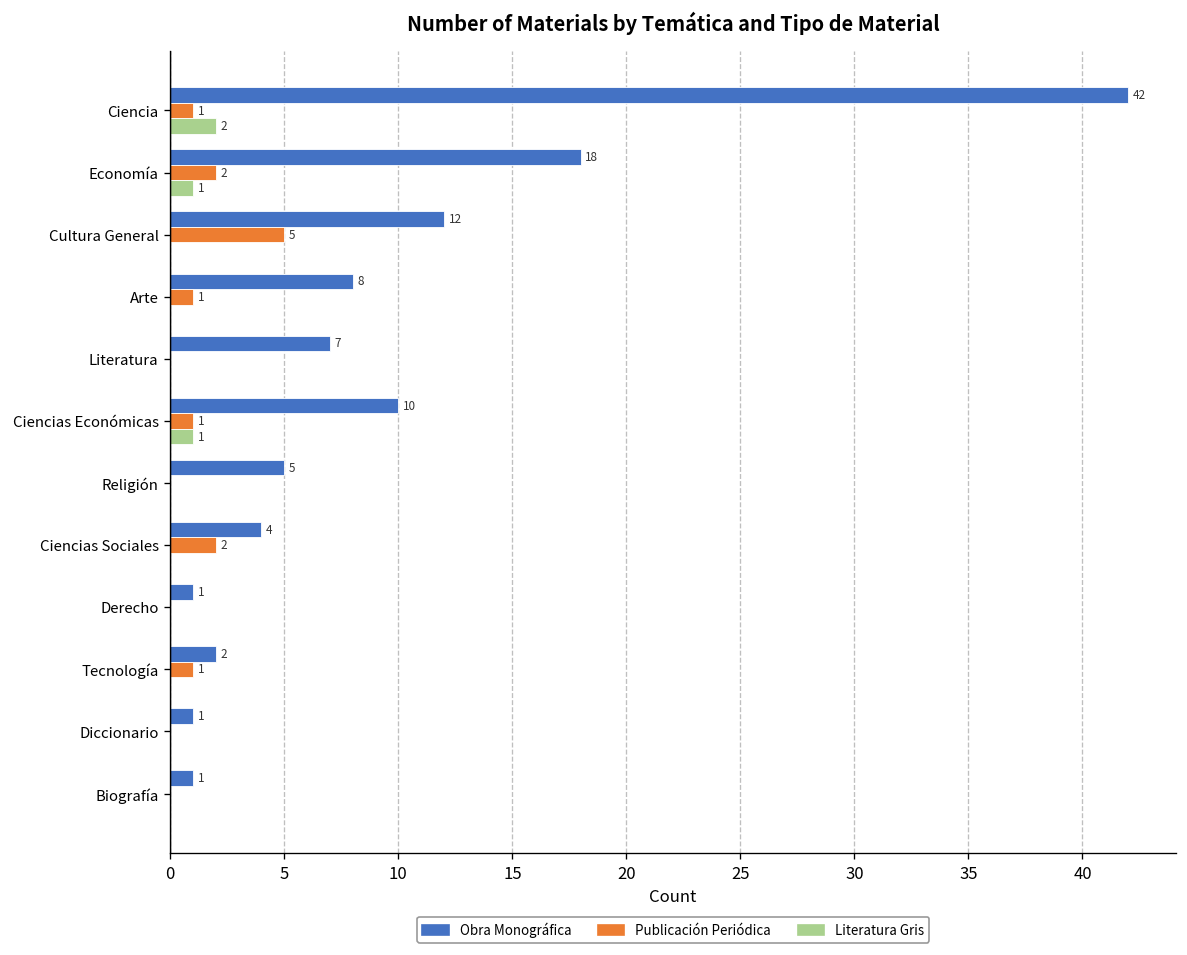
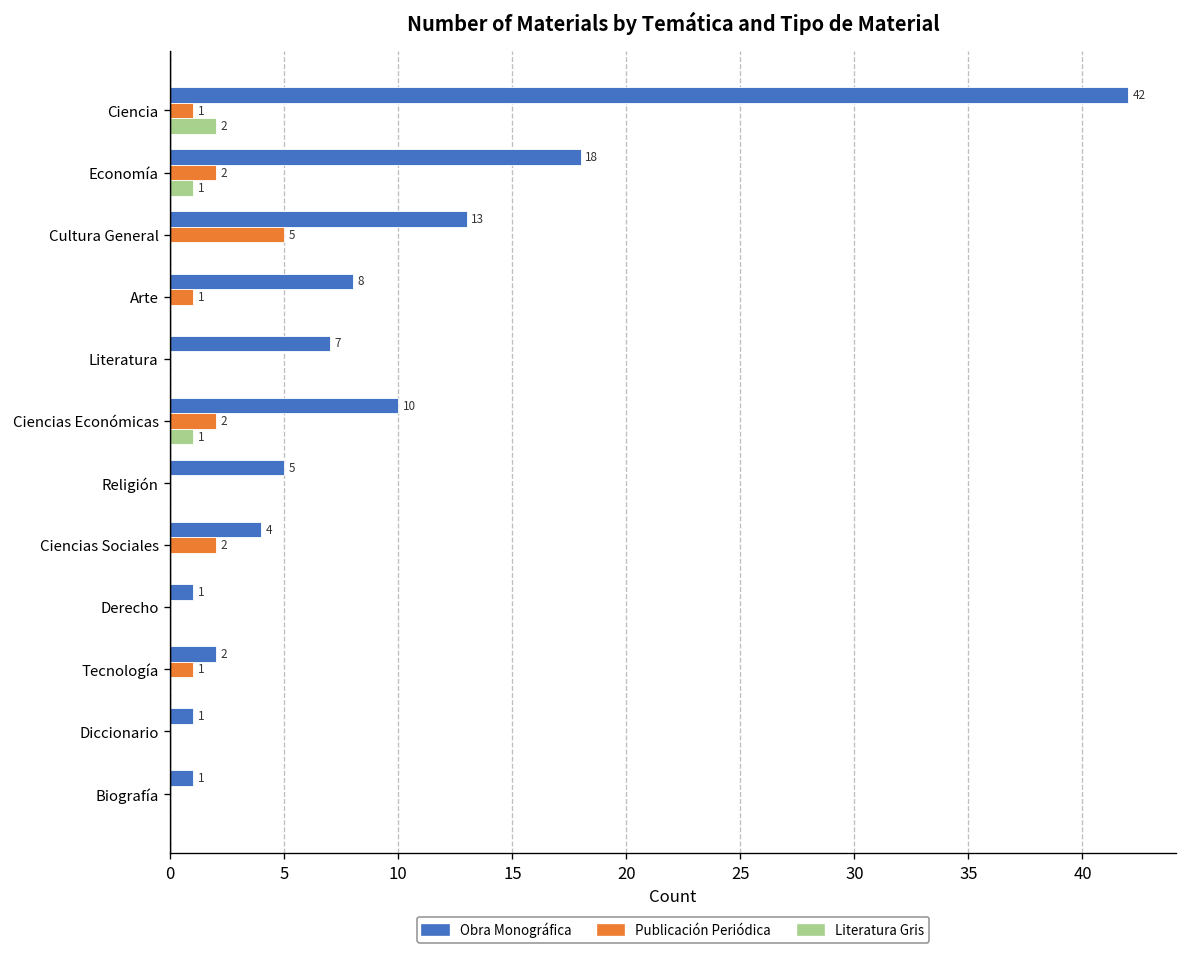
Obra Monográfica, Cultura General: 12 -> 13
Publicación Periódica, Ciencias Económicas: 1 -> 2
